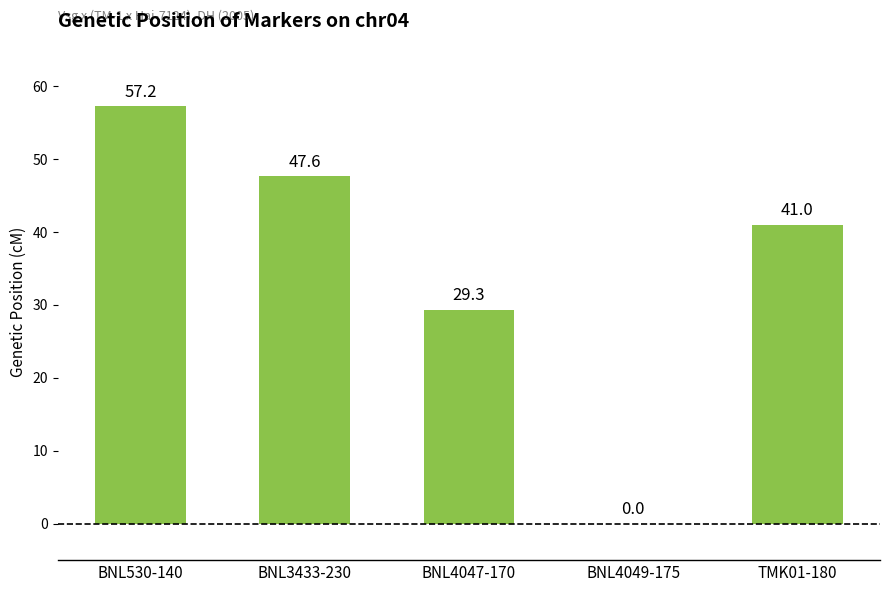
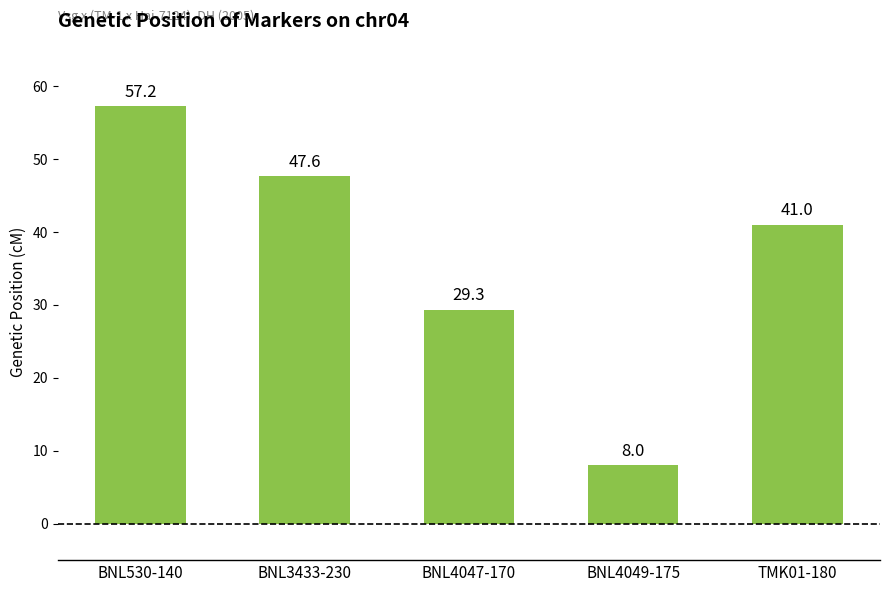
BNL4049-175: 0.0 -> 8.0
